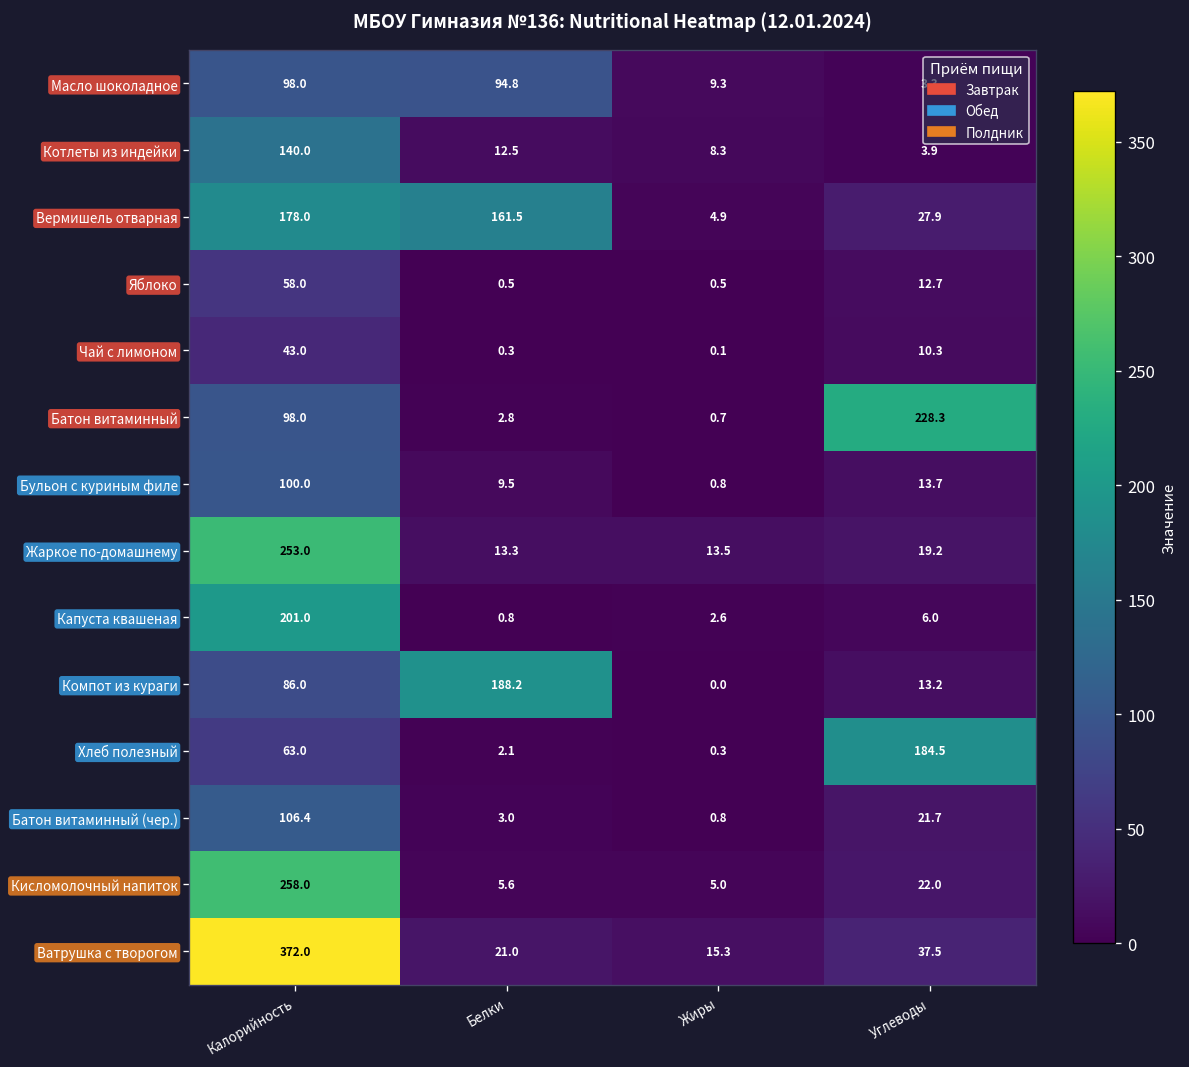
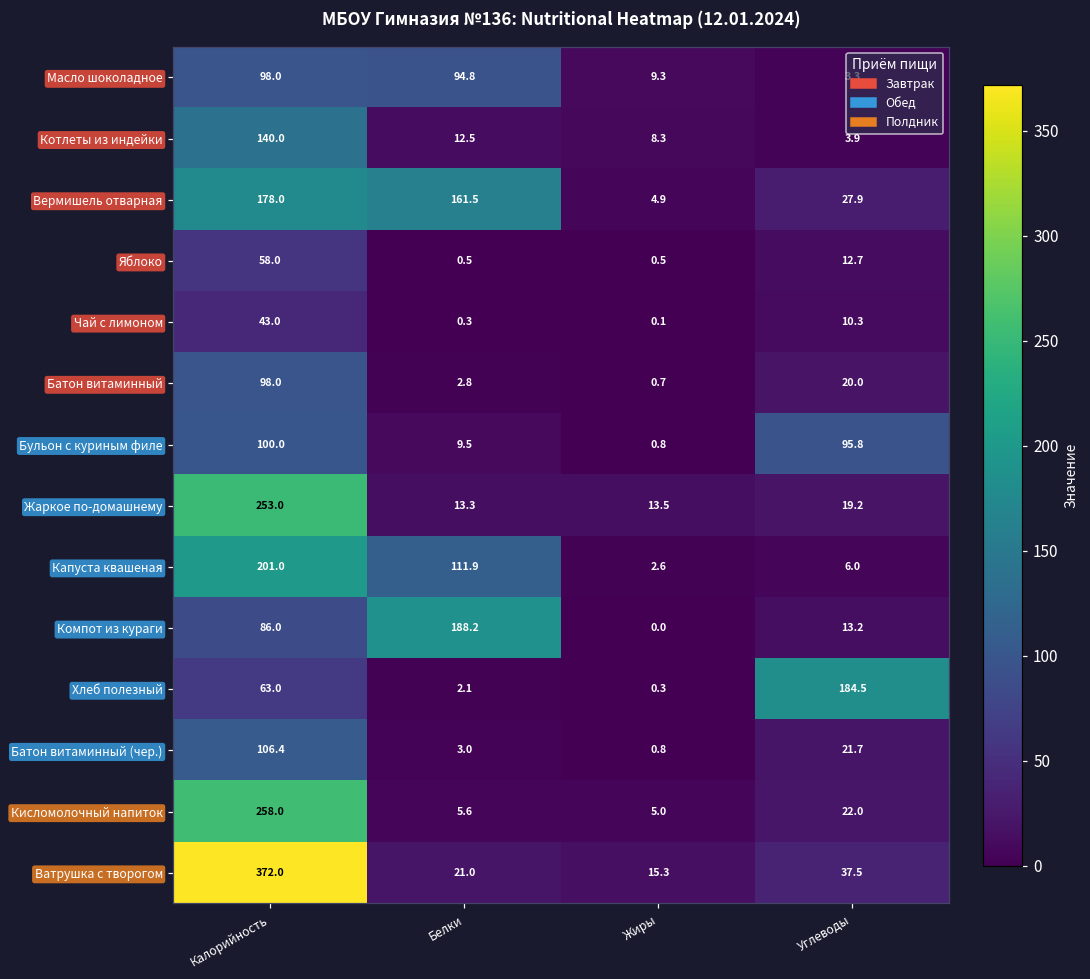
Батон витаминный, Углеводы: 228.3 -> 20.0
Бульон с куриным филе, Углеводы: 13.7 -> 95.8
Капуста квашеная, Белки: 0.8 -> 111.9
